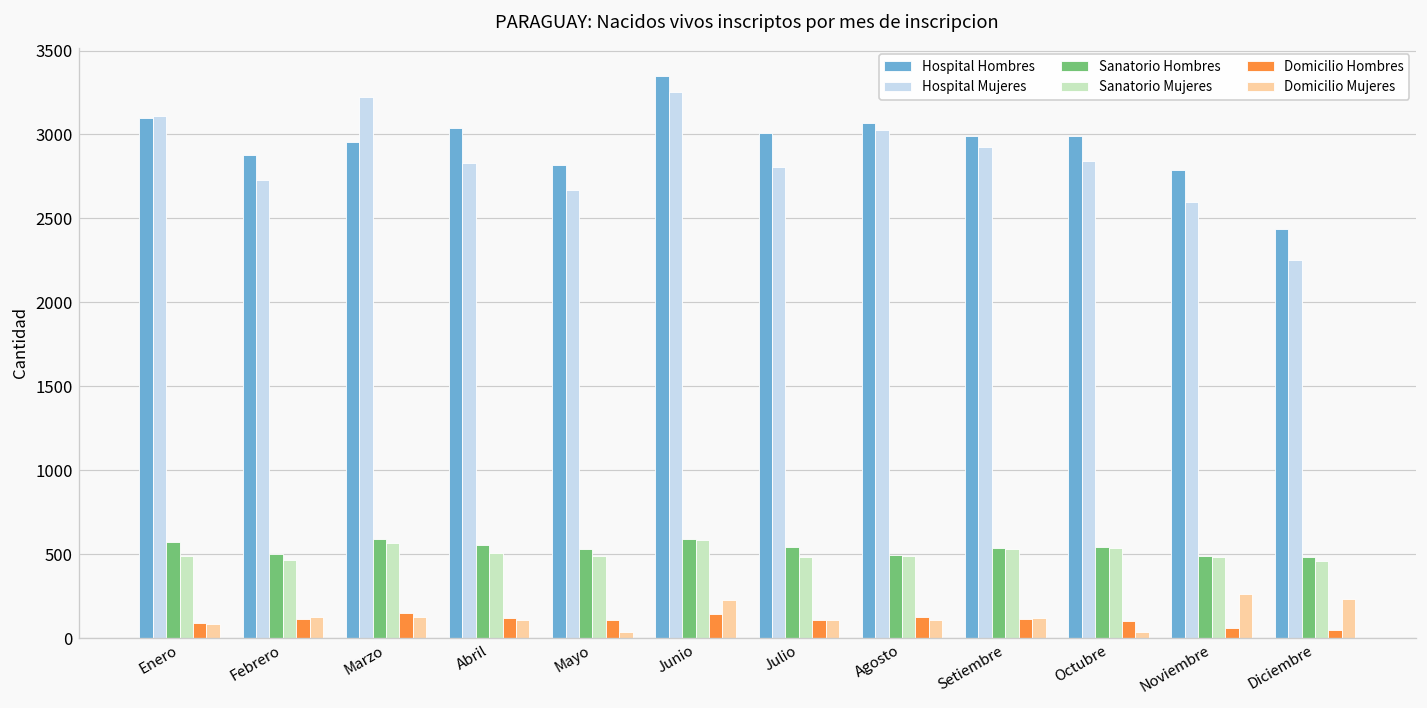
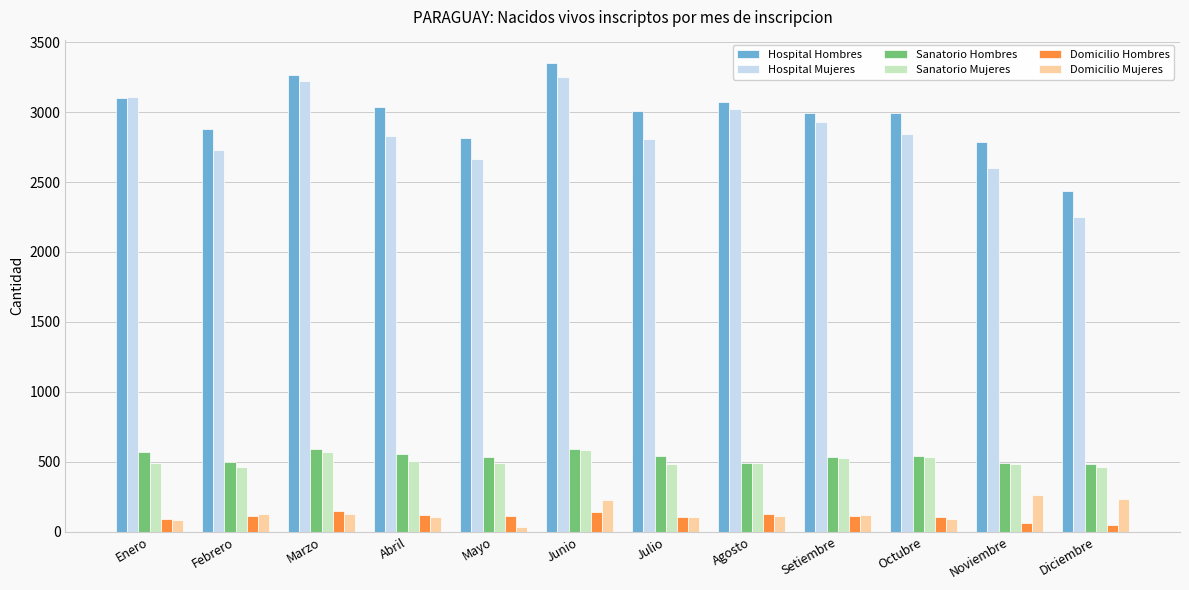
Hospital Hombres, Marzo: 2960 -> 3270
Domicilio Mujeres, Octubre: 40 -> 90
